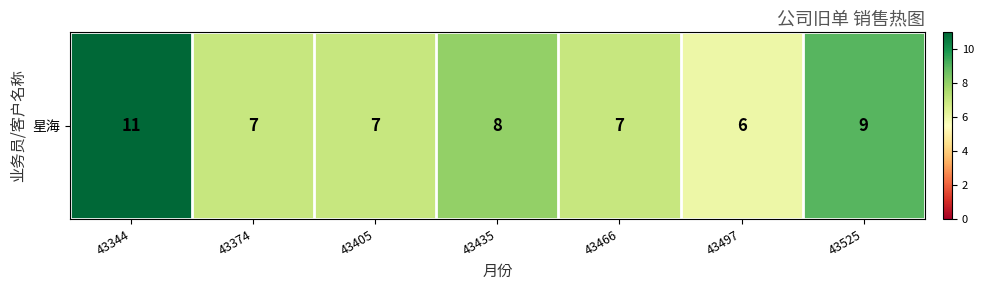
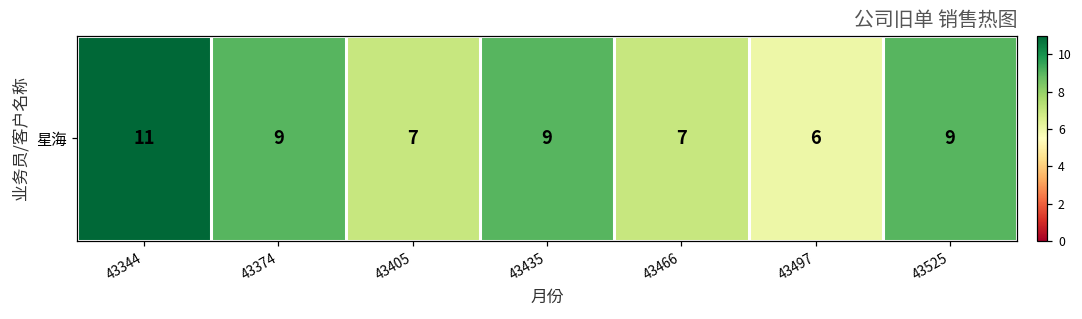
星海, 43374: 7 -> 9
星海, 43435: 8 -> 9
